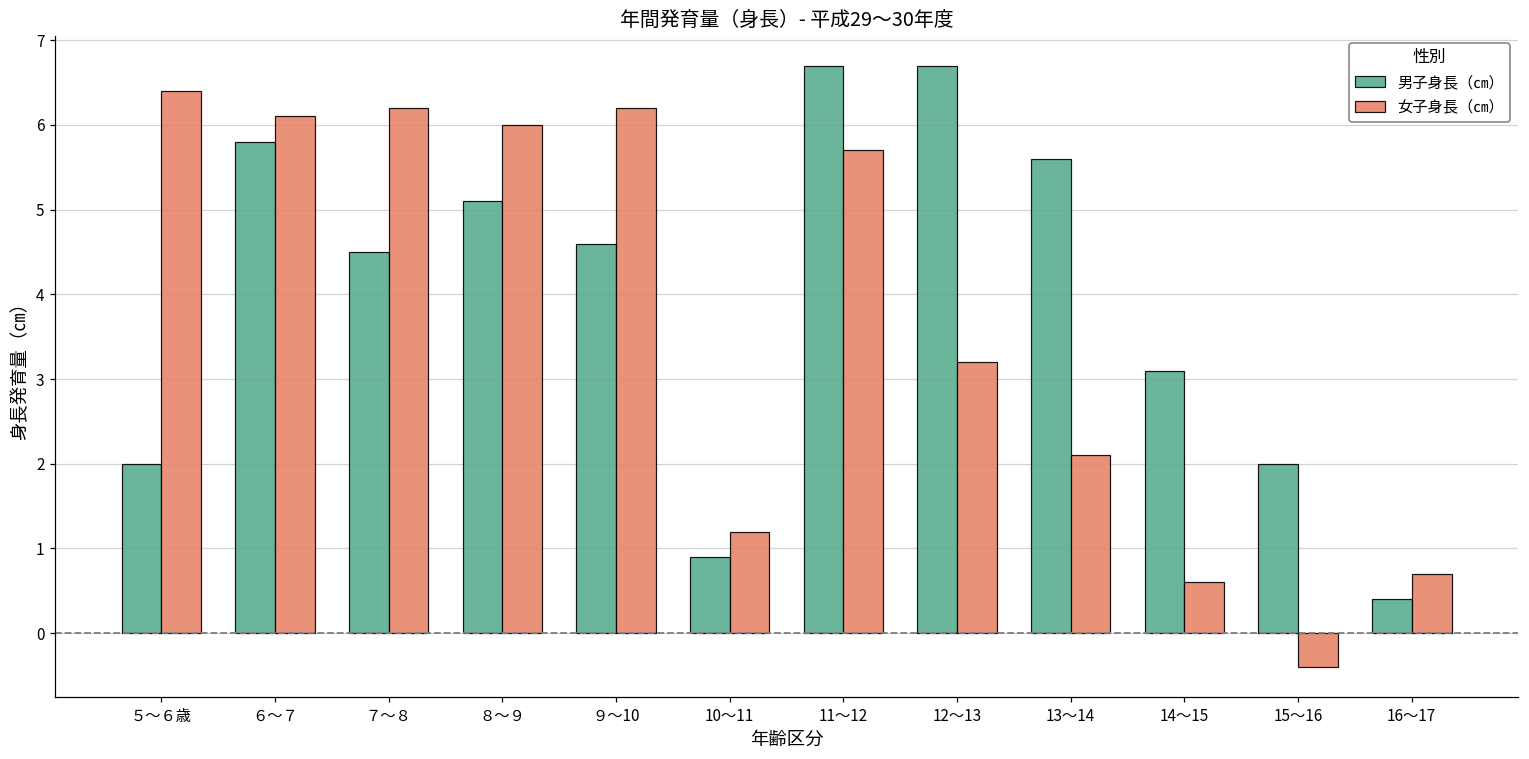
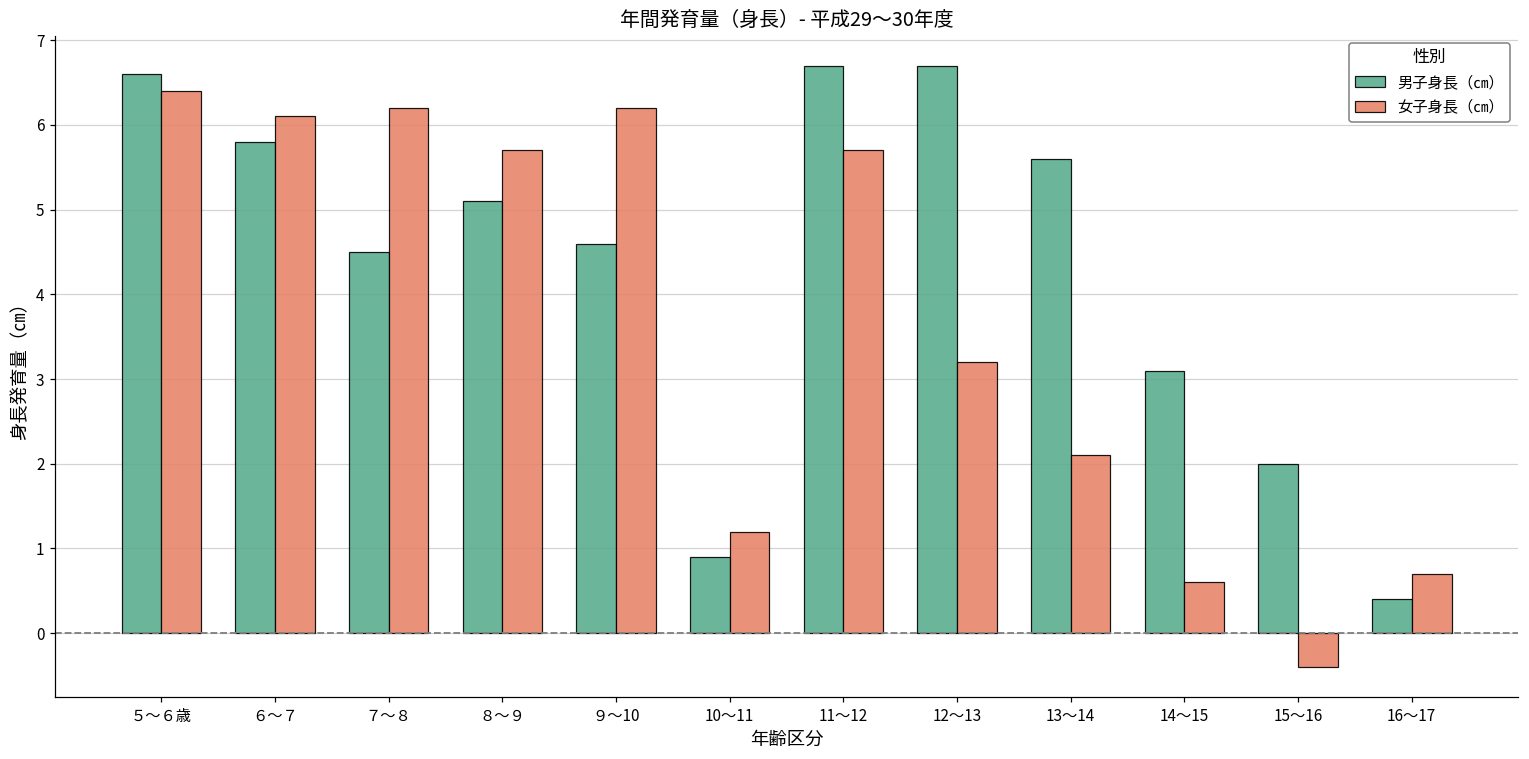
男子身長（㎝）, ５～６歳: 2.0 -> 6.6
女子身長（㎝）, ８～９: 6.0 -> 5.7
